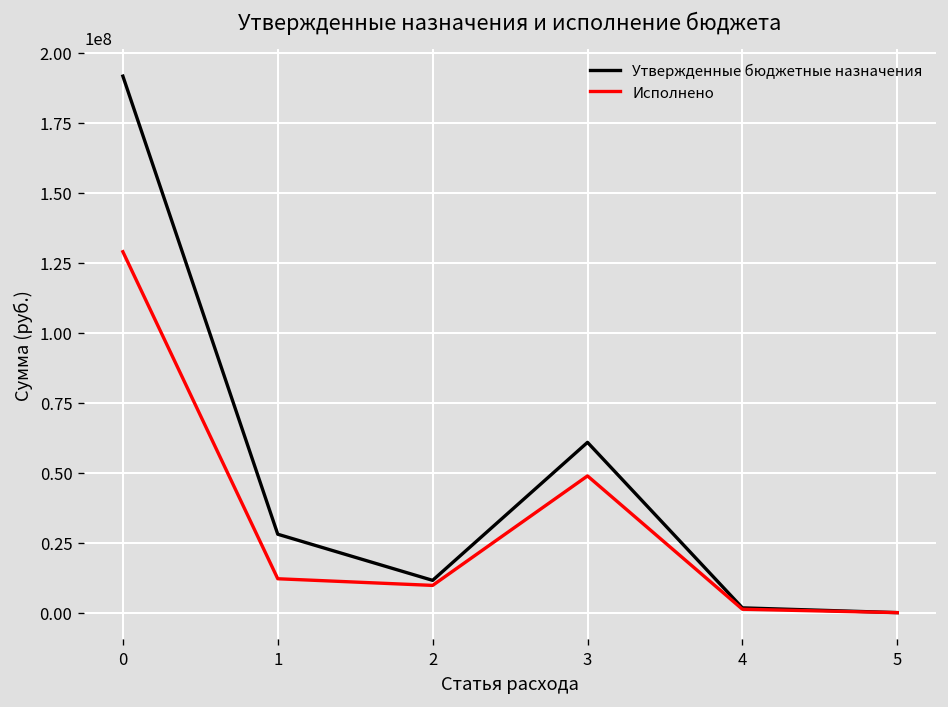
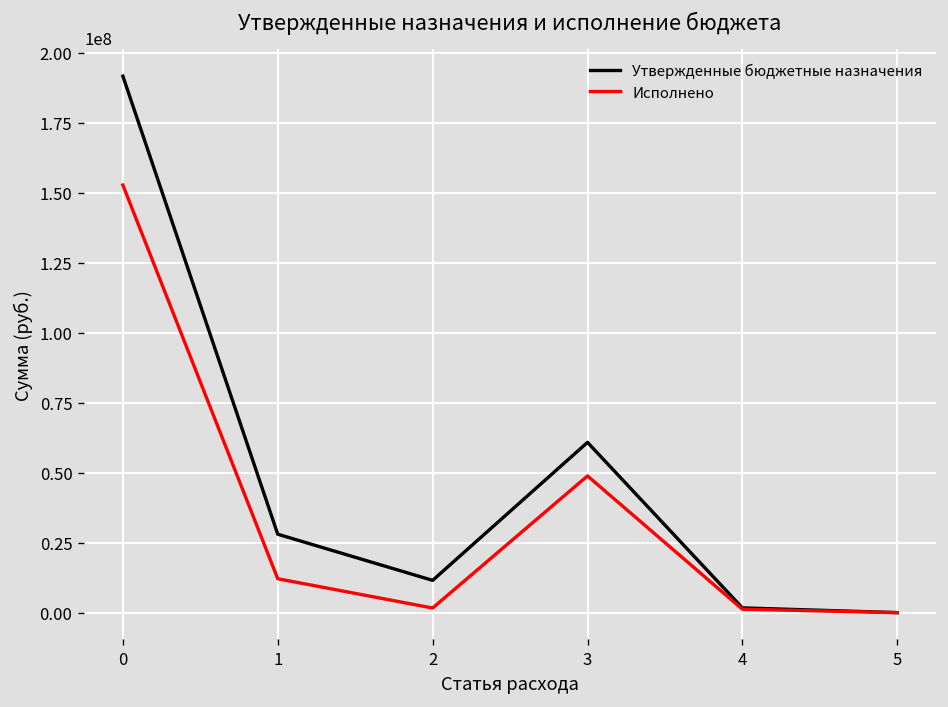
Исполнено, 0: 129000000 -> 153000000
Исполнено, 2: 10000000 -> 2000000
